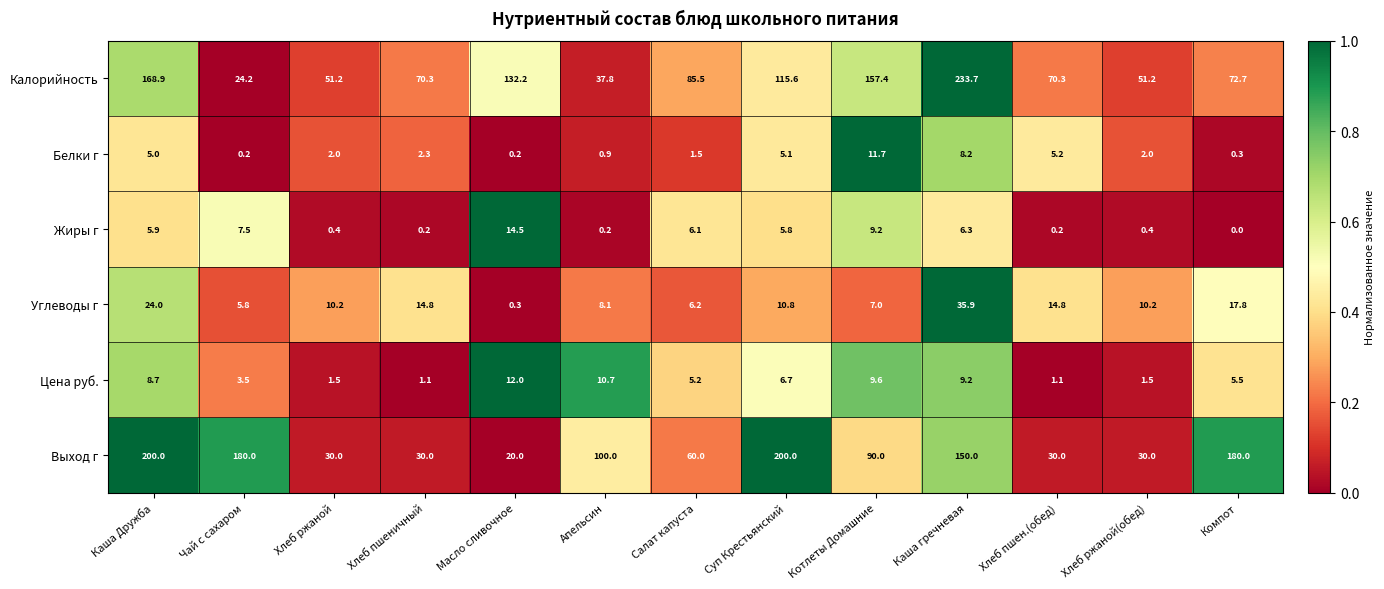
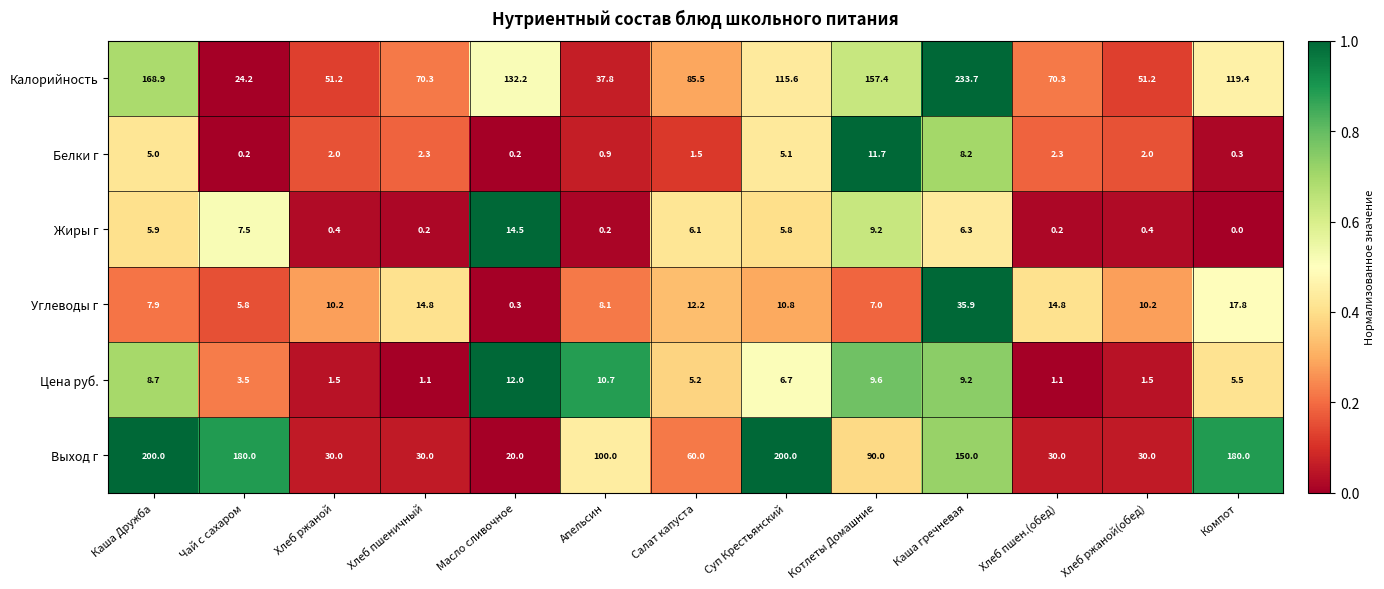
Калорийность, Компот: 72.7 -> 119.4
Белки г, Хлеб пшен.(обед): 5.2 -> 2.3
Углеводы г, Каша Дружба: 24.0 -> 7.9
Углеводы г, Салат капуста: 6.2 -> 12.2
